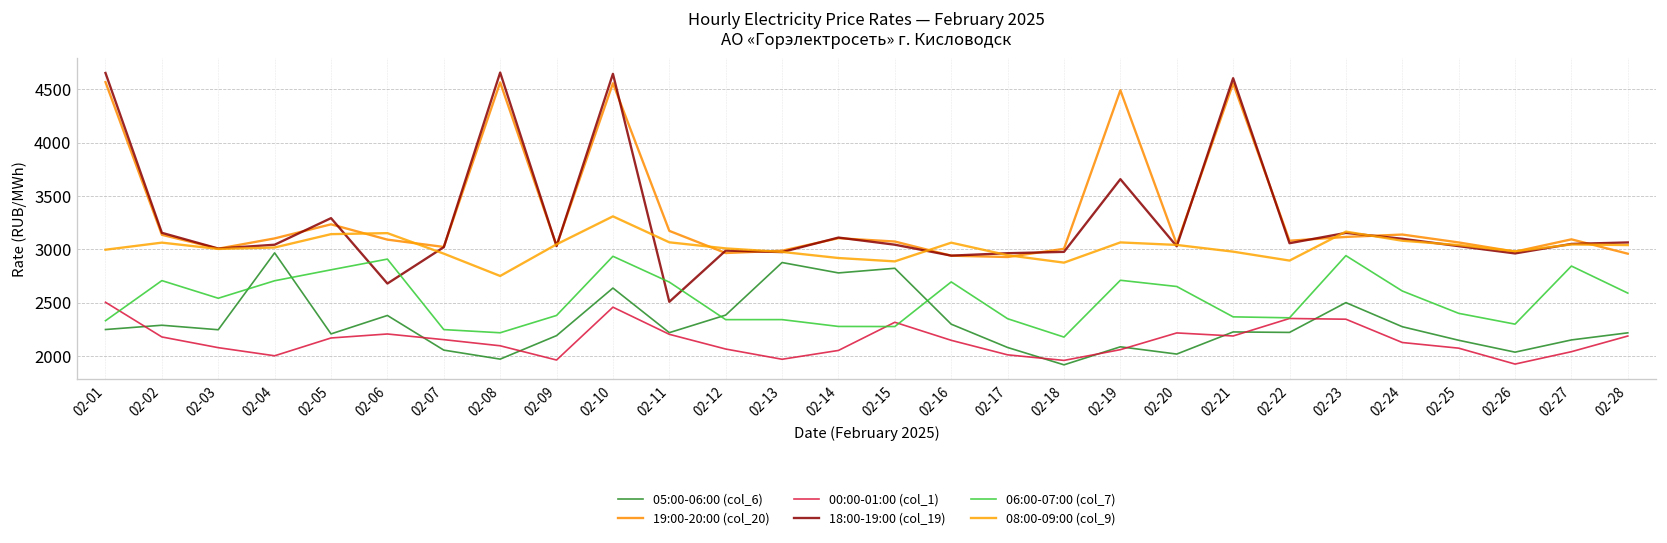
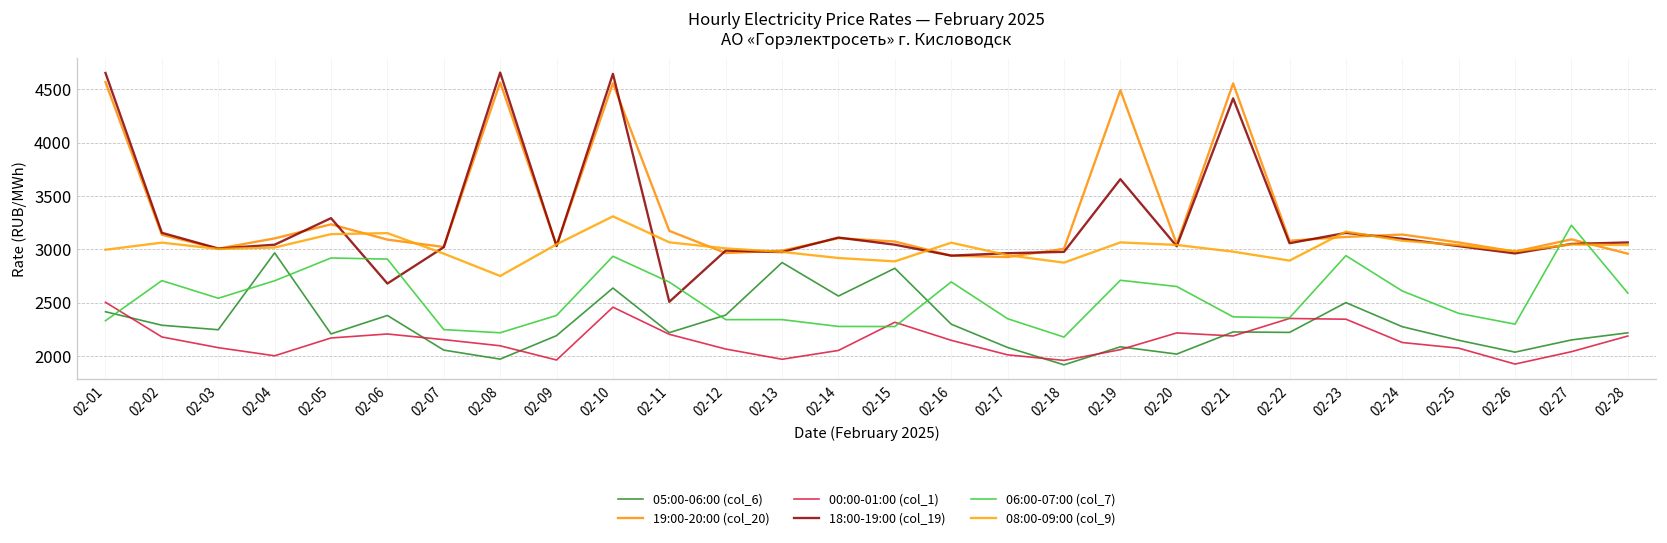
05:00-06:00 (col_6), 02-01: 2200 -> 2400
06:00-07:00 (col_7), 02-05: 2800 -> 2900
05:00-06:00 (col_6), 02-14: 2800 -> 2600
18:00-19:00 (col_19), 02-21: 4600 -> 4400
06:00-07:00 (col_7), 02-27: 2800 -> 3200
